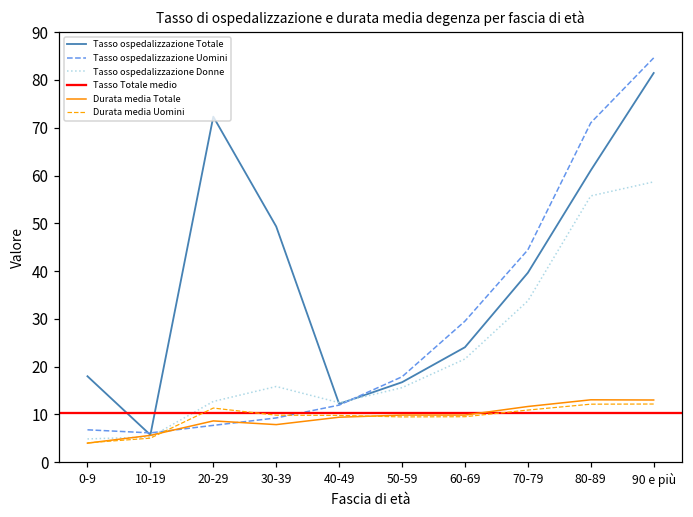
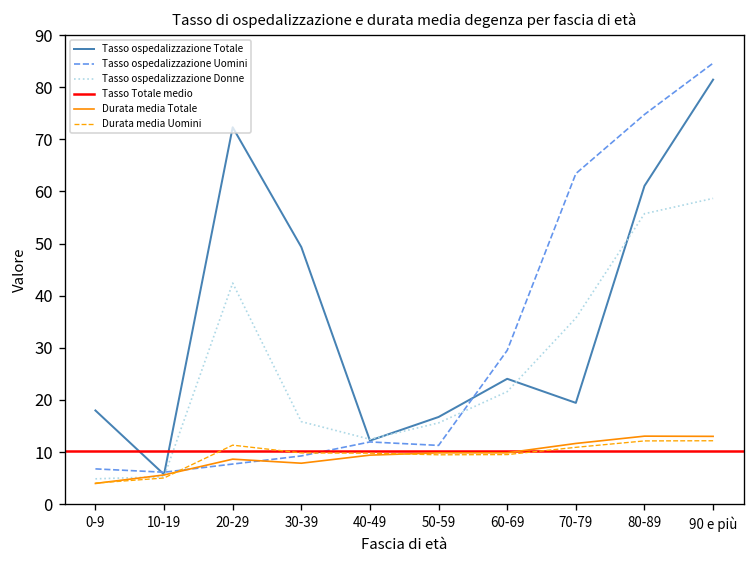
Tasso ospedalizzazione Donne, 20-29: 13 -> 42
Tasso ospedalizzazione Uomini, 50-59: 18 -> 11
Tasso ospedalizzazione Totale, 70-79: 40 -> 19
Tasso ospedalizzazione Uomini, 70-79: 44 -> 63
Tasso ospedalizzazione Donne, 70-79: 34 -> 36
Tasso ospedalizzazione Uomini, 80-89: 71 -> 75
